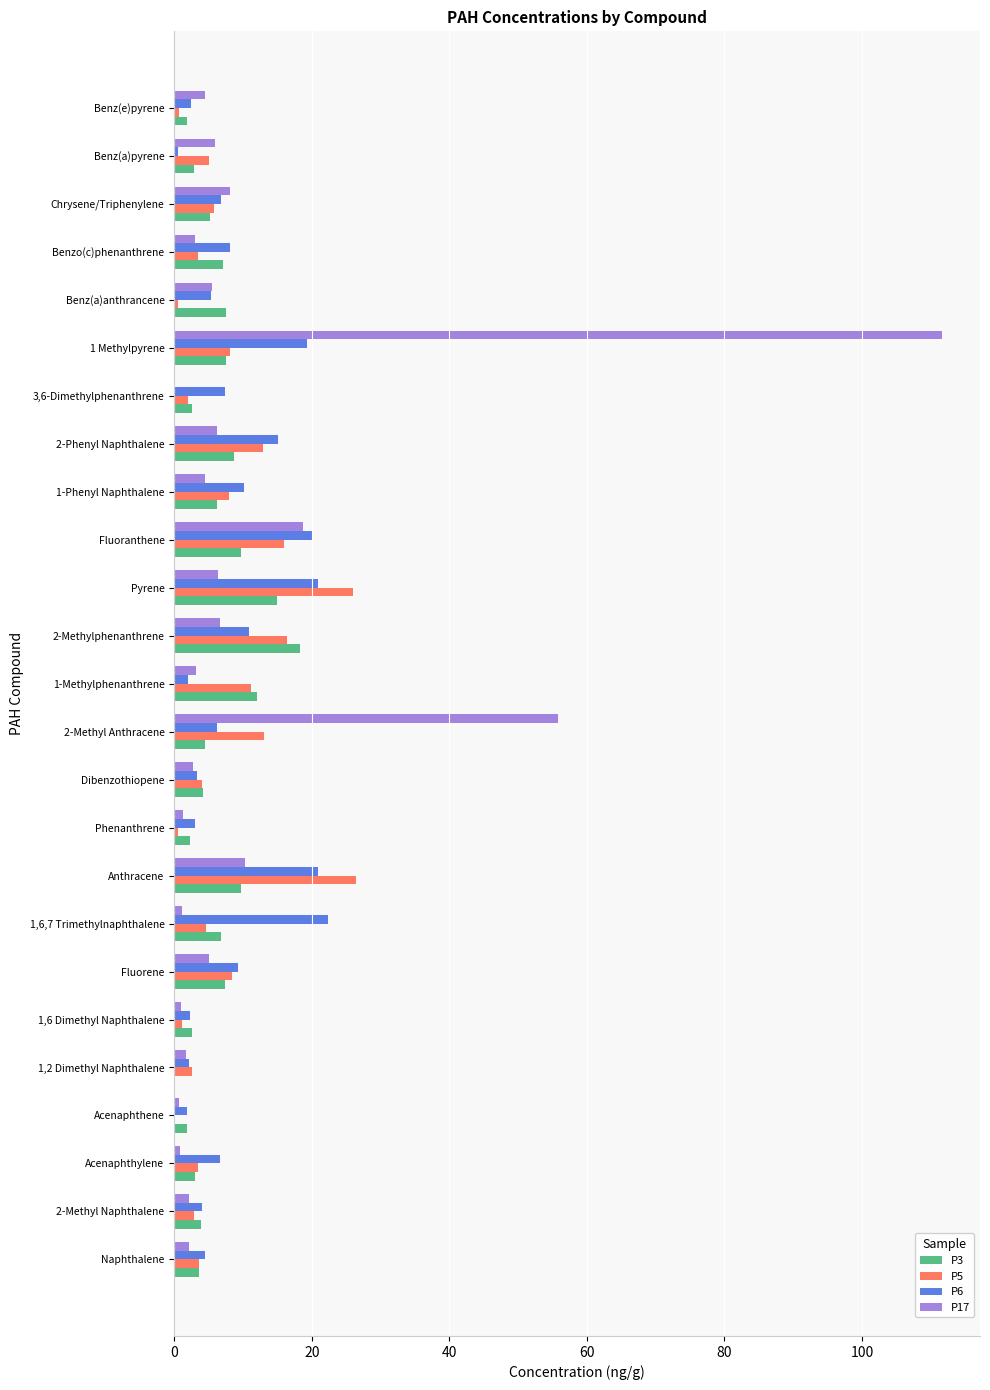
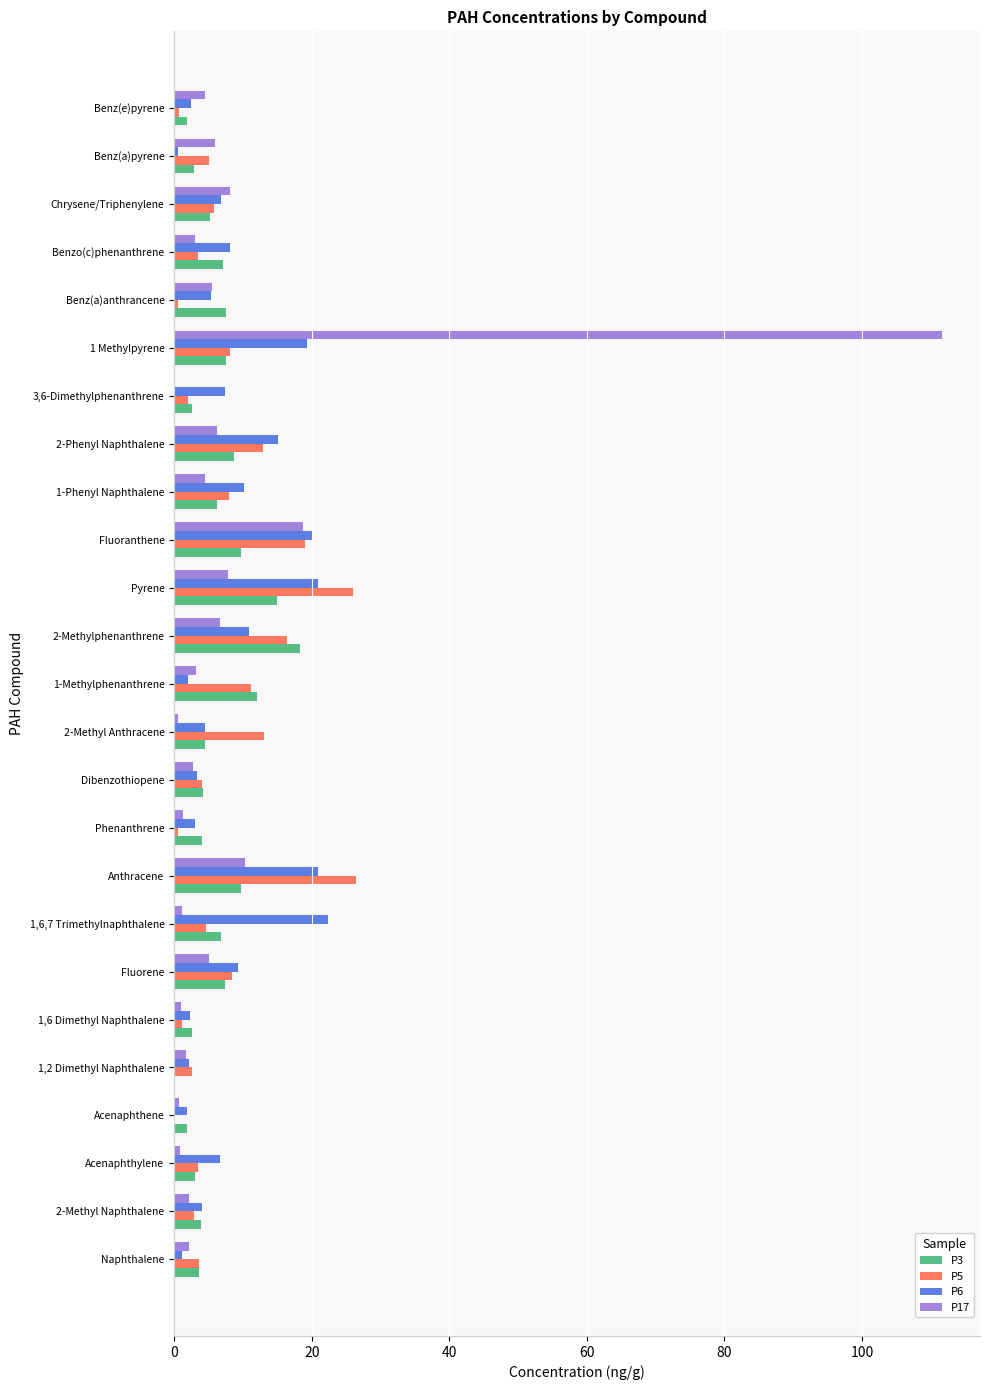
P5, Fluoranthene: 16 -> 19
P17, Pyrene: 6 -> 8
P17, 2-Methyl Anthracene: 56 -> 1
P6, 2-Methyl Anthracene: 6 -> 4
P3, Phenanthrene: 2 -> 4
P6, Naphthalene: 4 -> 1
